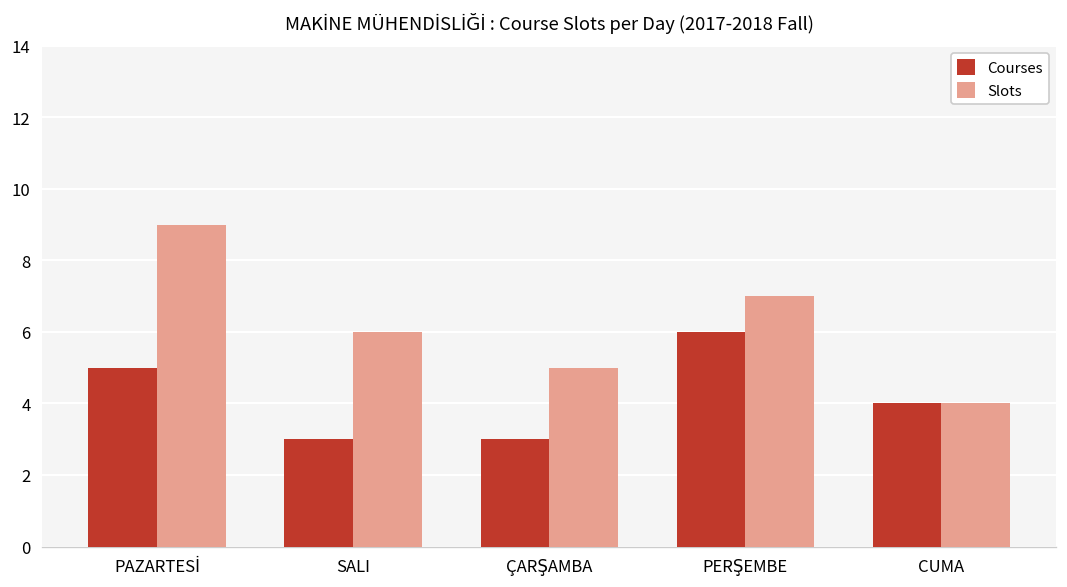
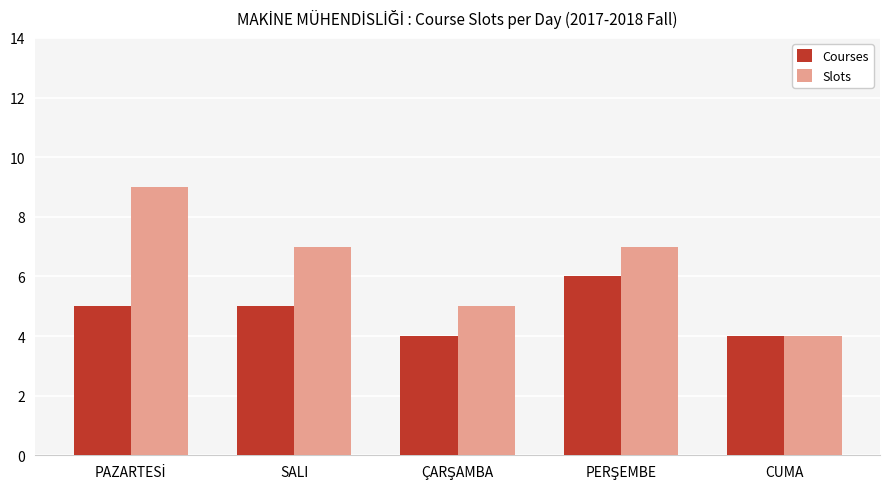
Courses, SALI: 3 -> 5
Slots, SALI: 6 -> 7
Courses, ÇARŞAMBA: 3 -> 4
